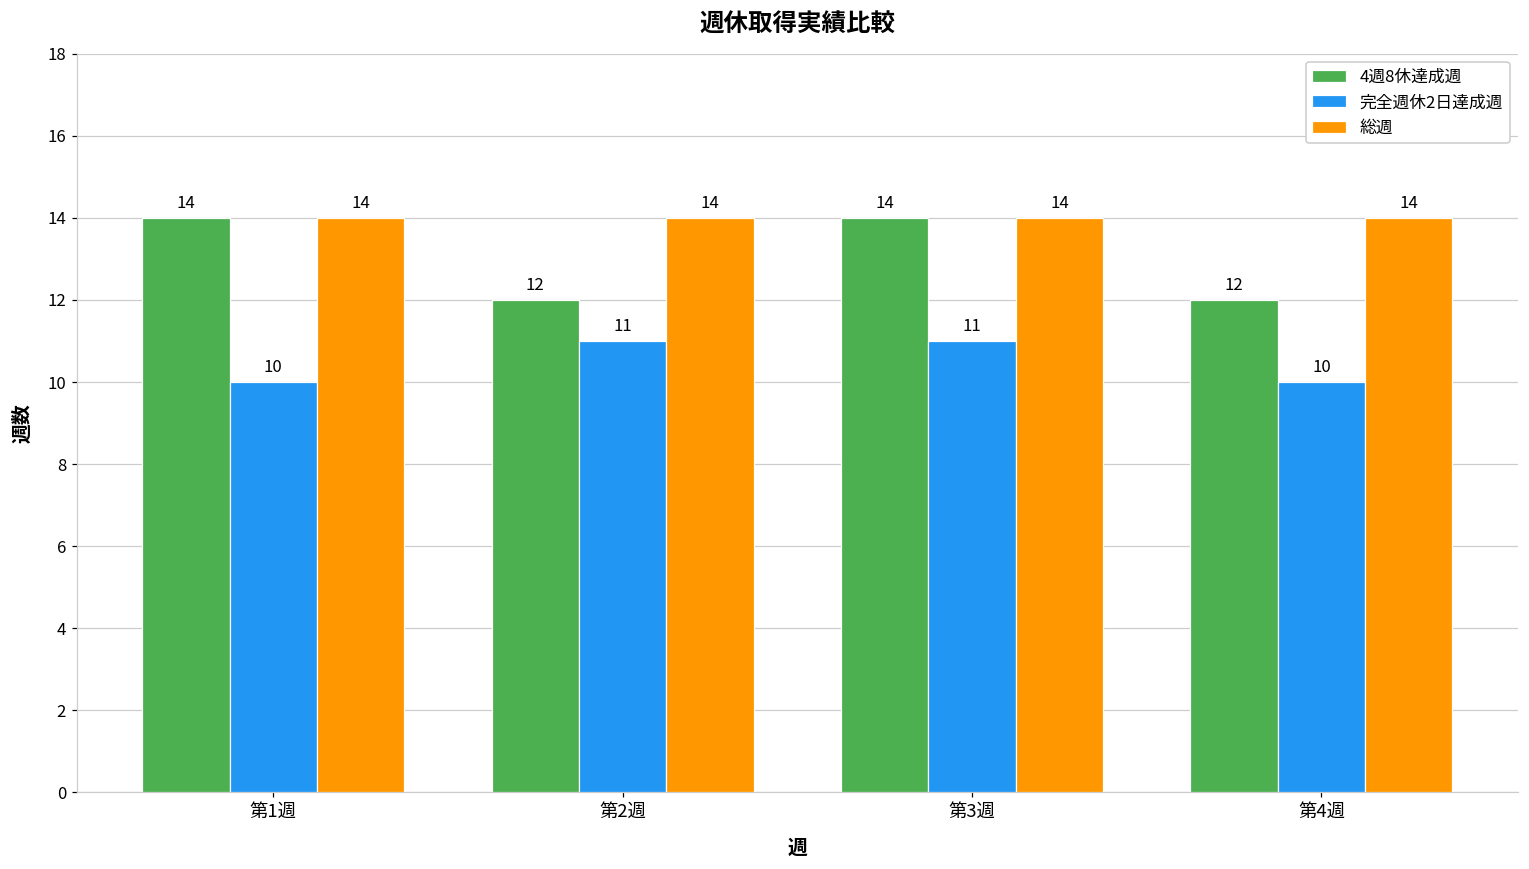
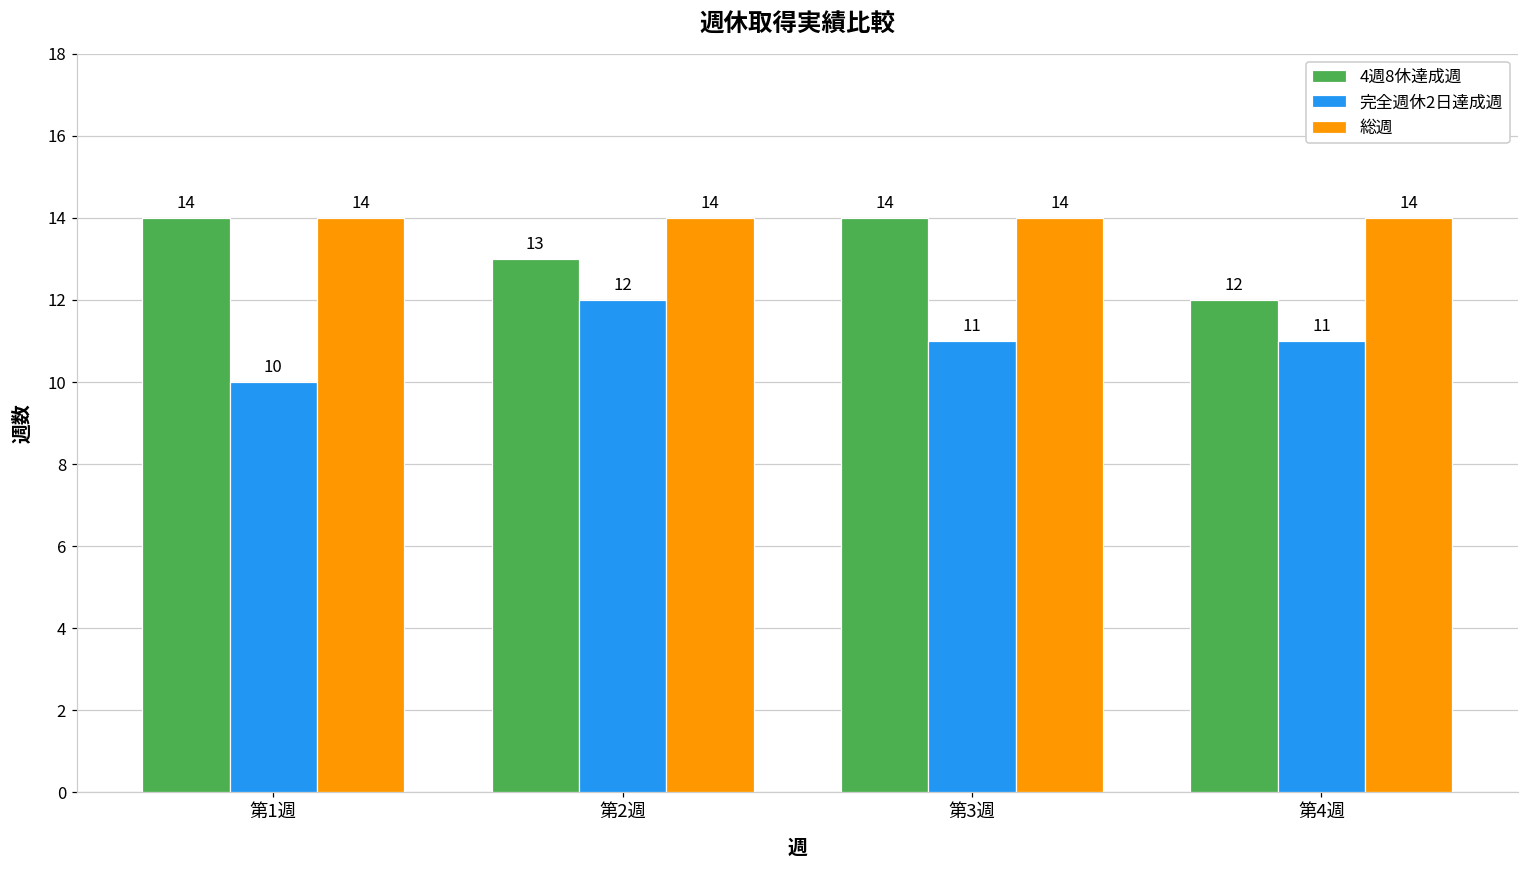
4週8休達成週, 第2週: 12 -> 13
完全週休2日達成週, 第2週: 11 -> 12
完全週休2日達成週, 第4週: 10 -> 11
